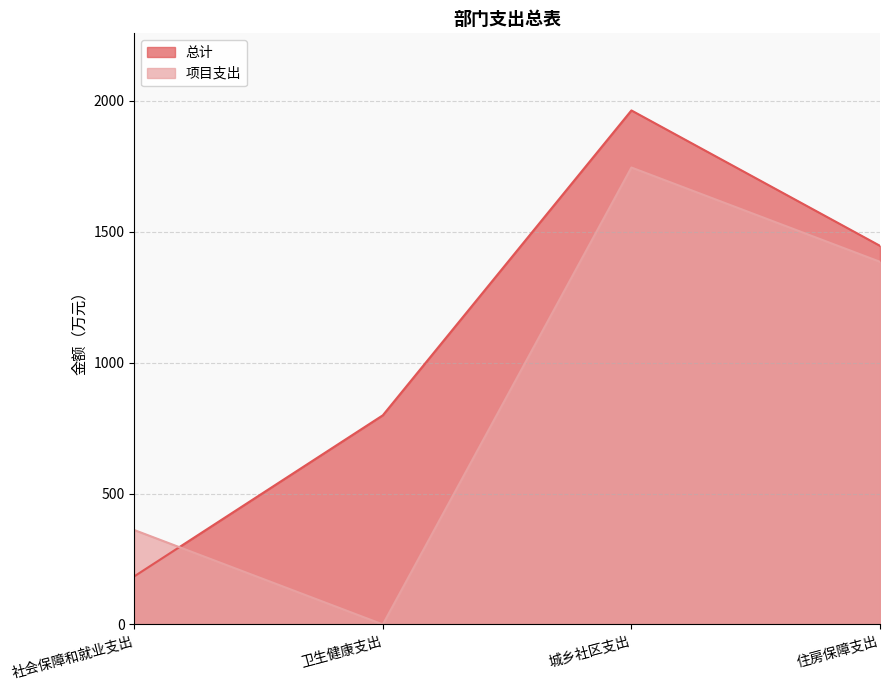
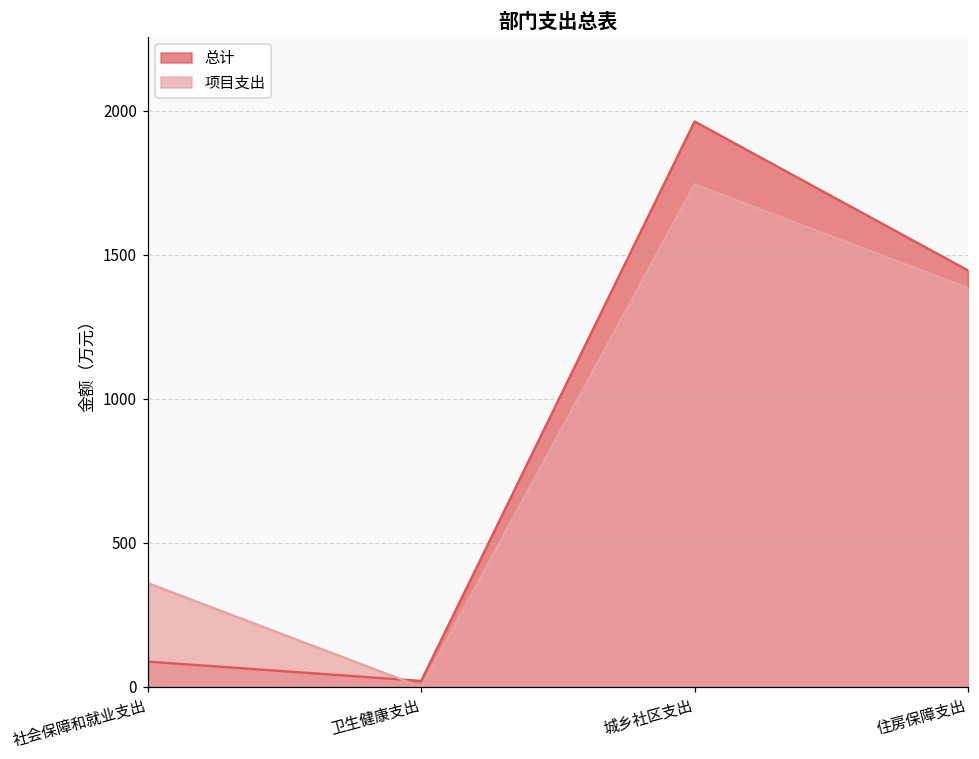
总计, 社会保障和就业支出: 180 -> 90
总计, 卫生健康支出: 800 -> 20
